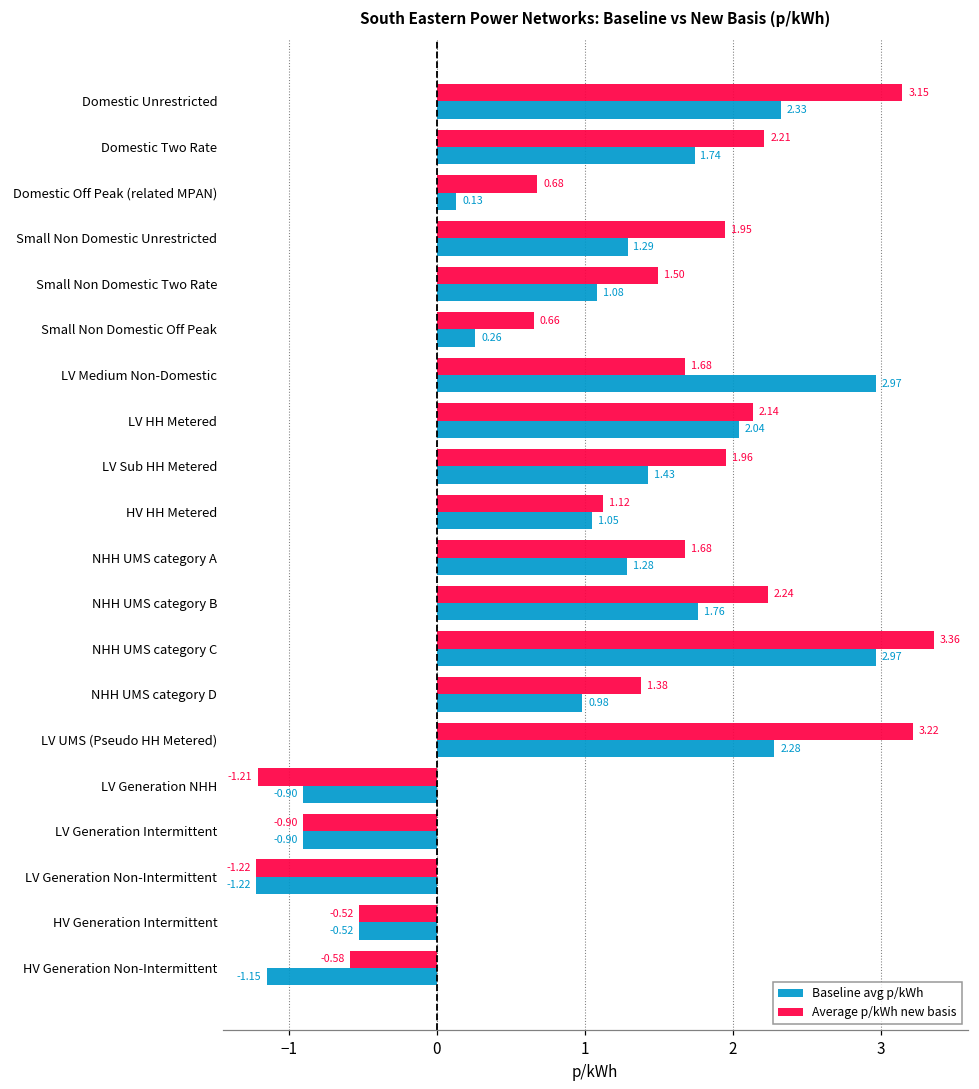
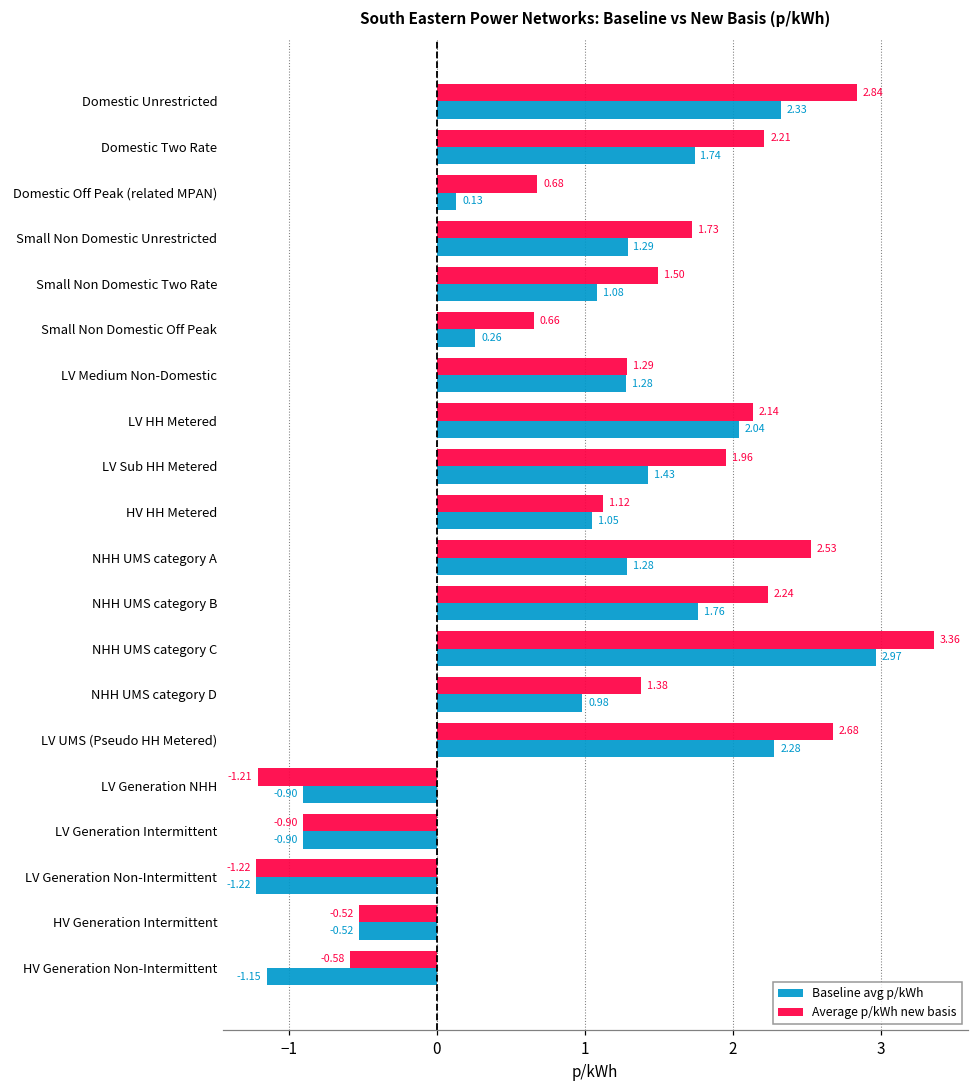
Average p/kWh new basis, Domestic Unrestricted: 3.15 -> 2.84
Average p/kWh new basis, Small Non Domestic Unrestricted: 1.95 -> 1.73
Average p/kWh new basis, LV Medium Non-Domestic: 1.68 -> 1.29
Baseline avg p/kWh, LV Medium Non-Domestic: 2.97 -> 1.28
Average p/kWh new basis, NHH UMS category A: 1.68 -> 2.53
Average p/kWh new basis, LV UMS (Pseudo HH Metered): 3.22 -> 2.68
